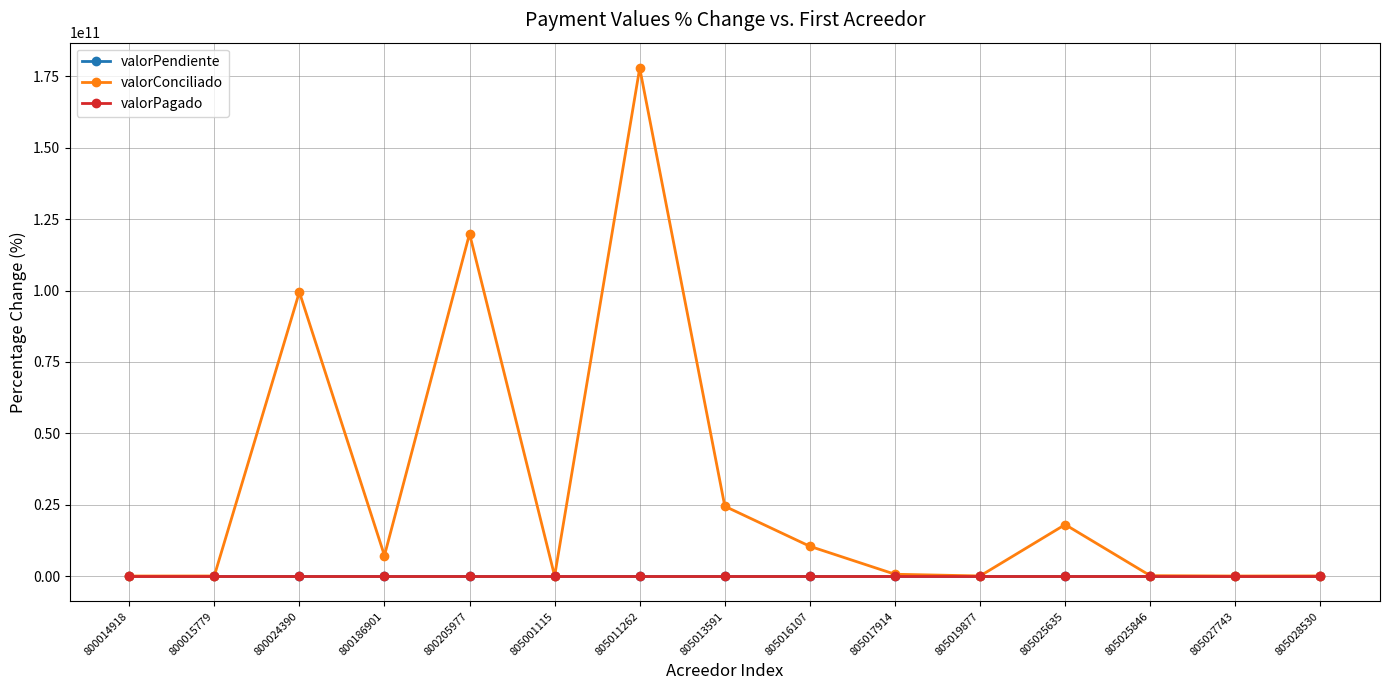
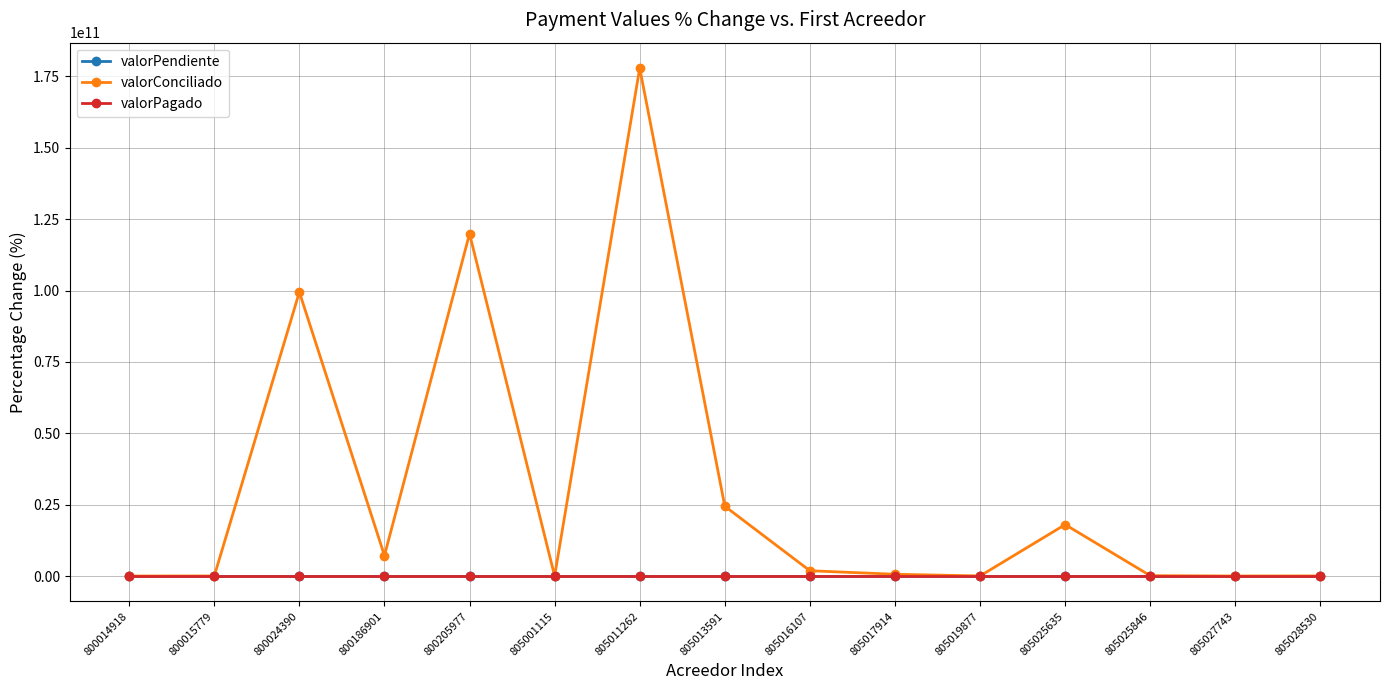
valorConciliado, 805016107: 10000000000 -> 2000000000
